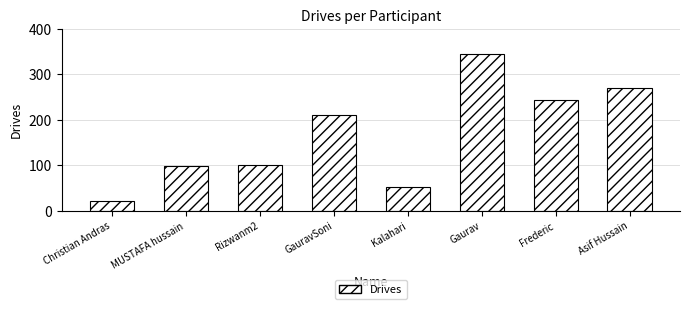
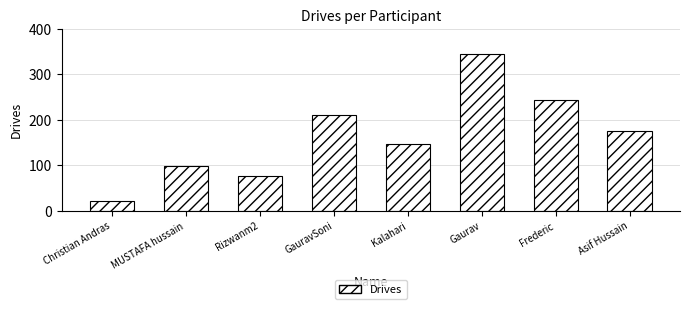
Rizwanm2: 100 -> 80
Kalahari: 50 -> 150
Asif Hussain: 270 -> 180
